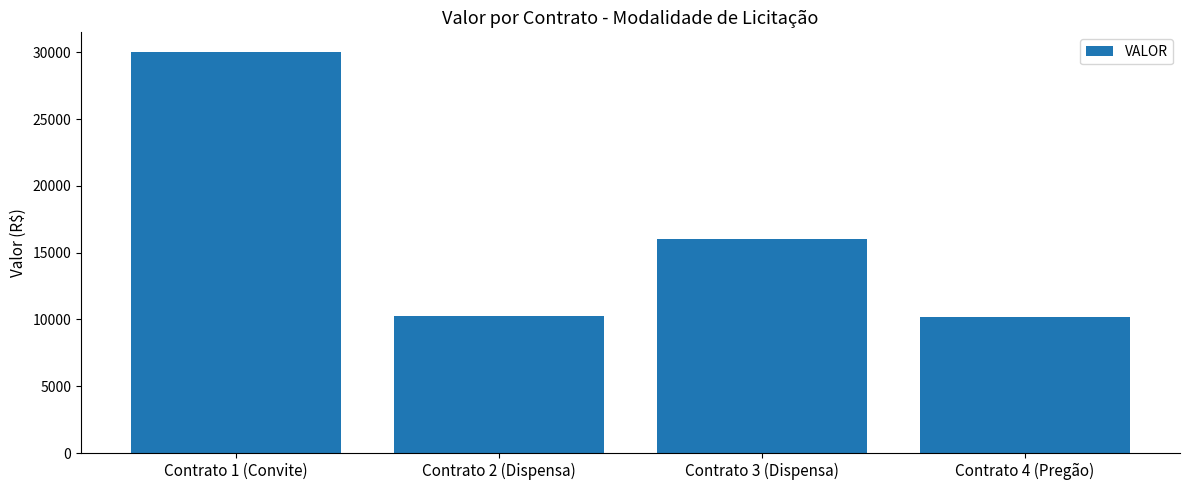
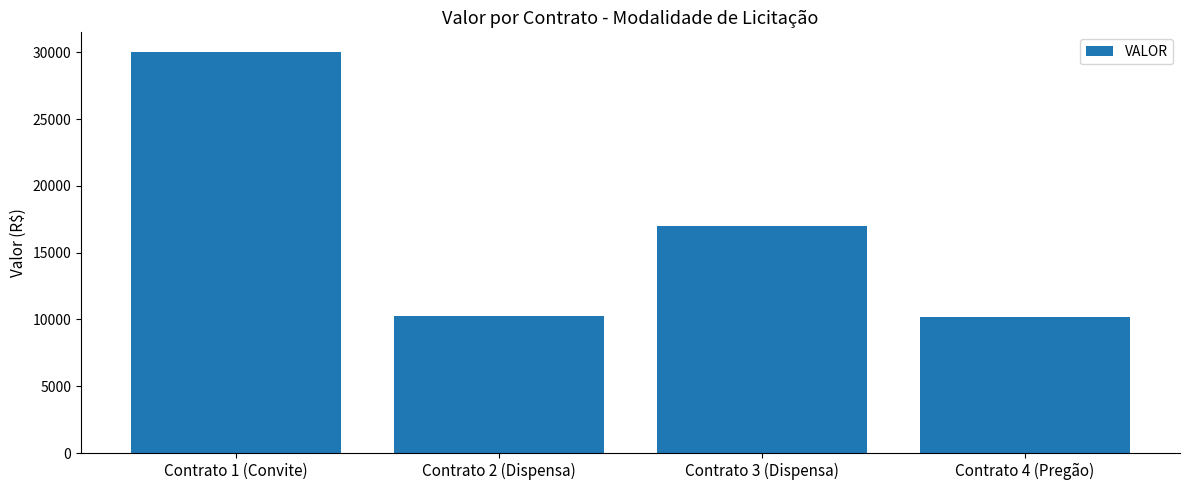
Contrato 3 (Dispensa): 16000 -> 17000
